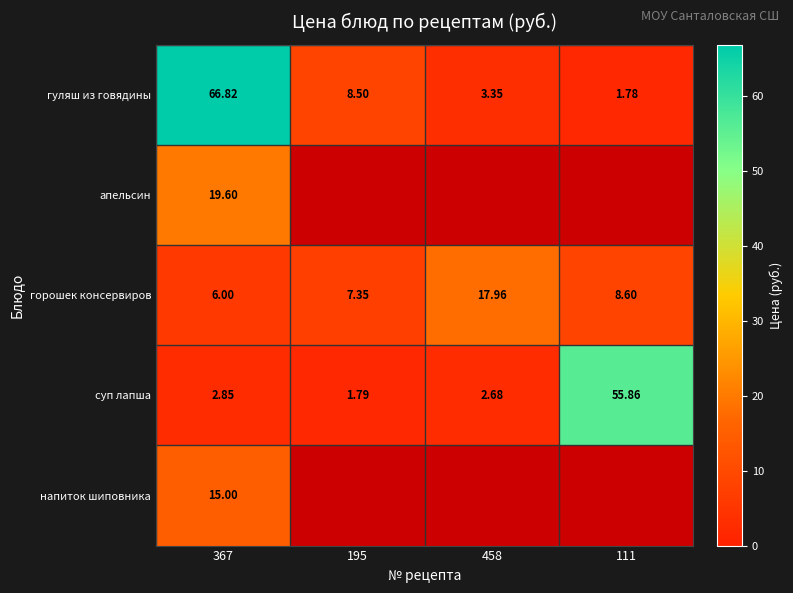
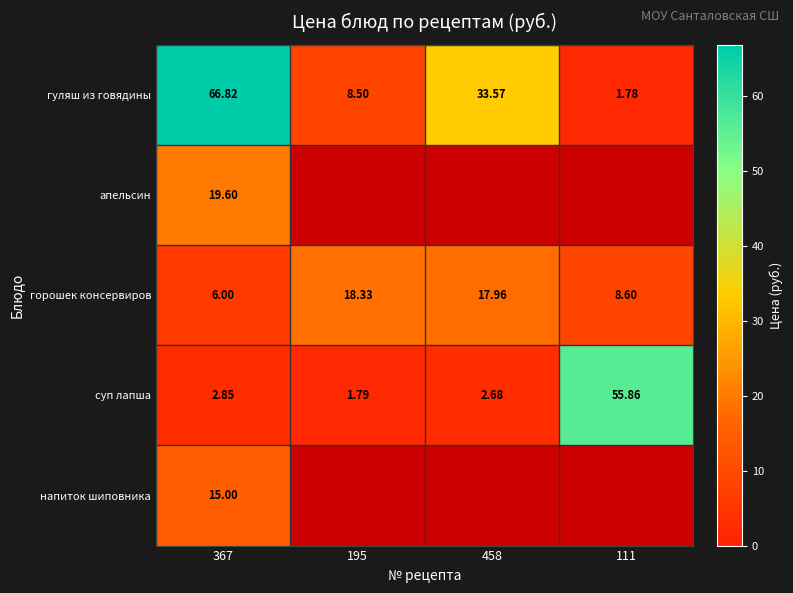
гуляш из говядины, 458: 3.35 -> 33.57
горошек консервиров, 195: 7.35 -> 18.33
